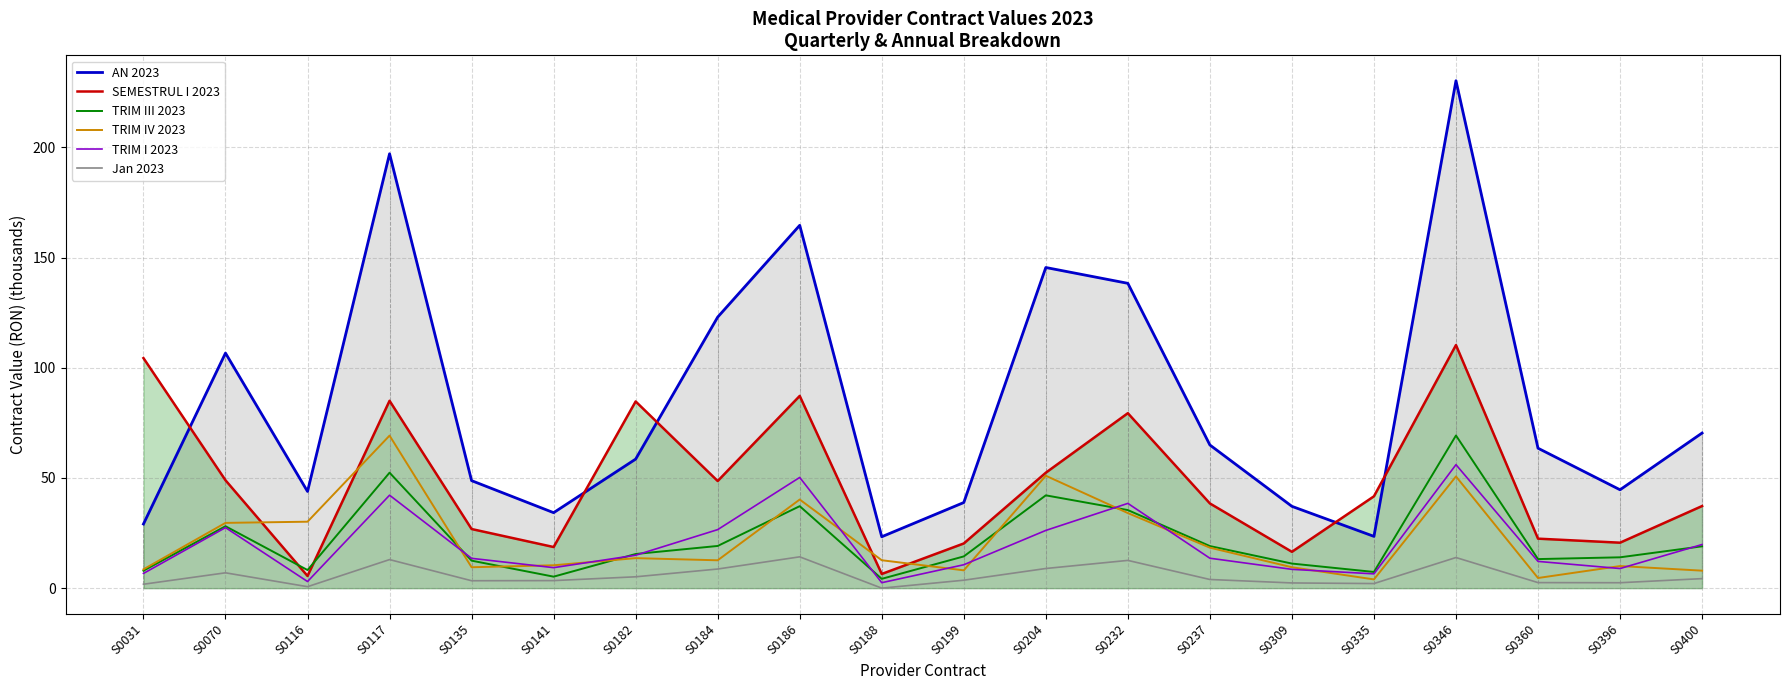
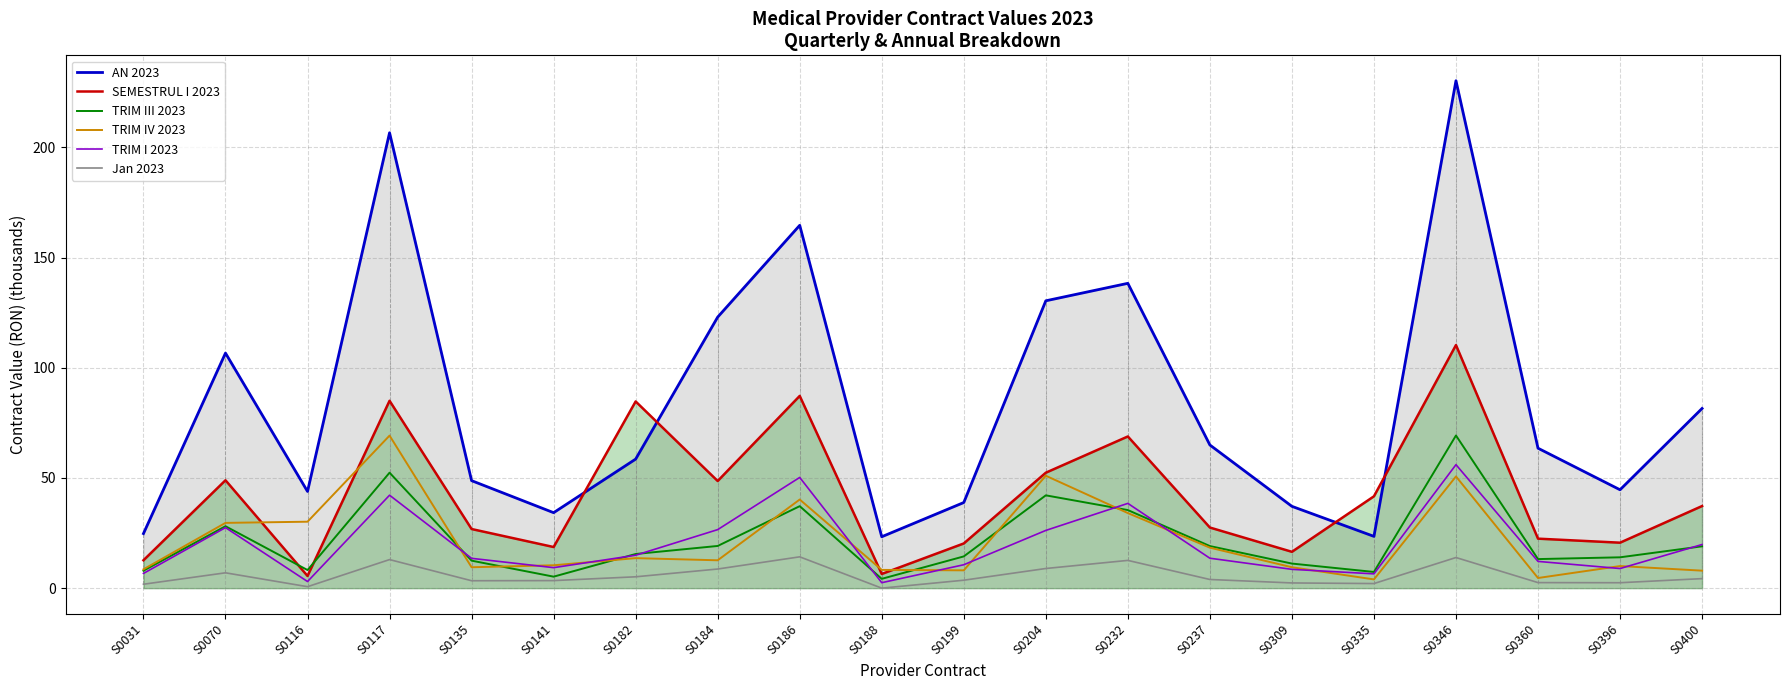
AN 2023, S0031: 29 -> 25
SEMESTRUL I 2023, S0031: 104 -> 13
AN 2023, S0117: 197 -> 207
TRIM IV 2023, S0188: 13 -> 8
AN 2023, S0204: 146 -> 130
SEMESTRUL I 2023, S0232: 79 -> 69
SEMESTRUL I 2023, S0237: 38 -> 28
AN 2023, S0400: 70 -> 82
